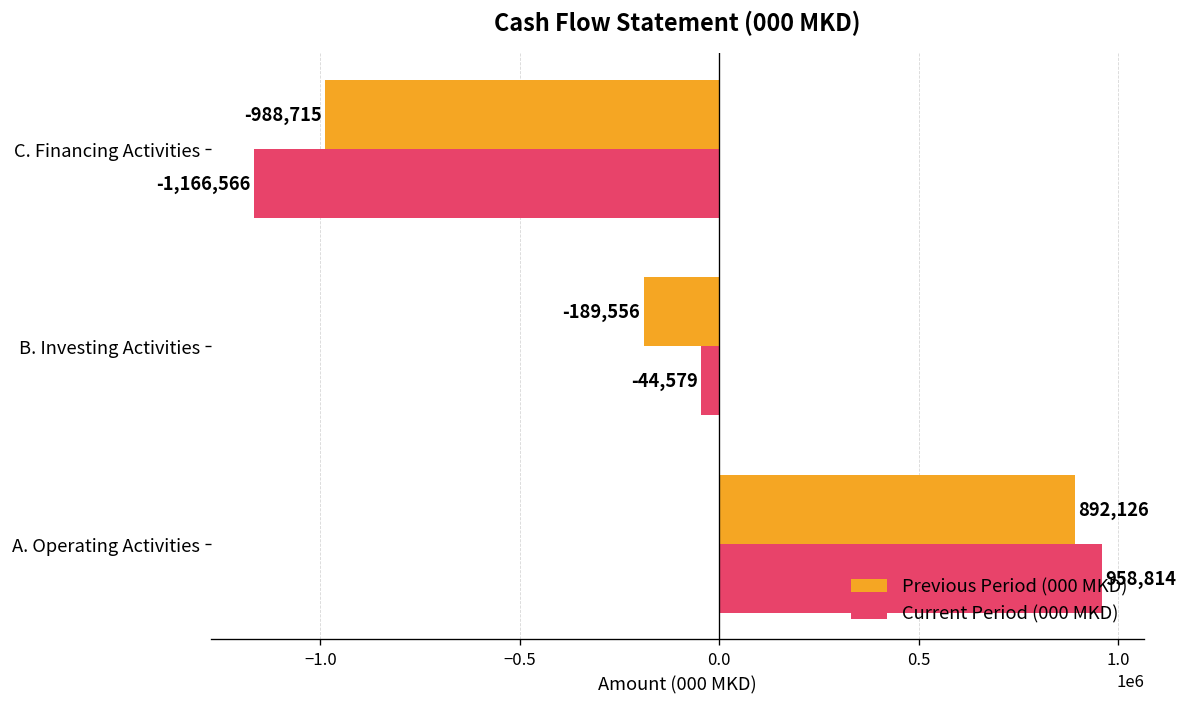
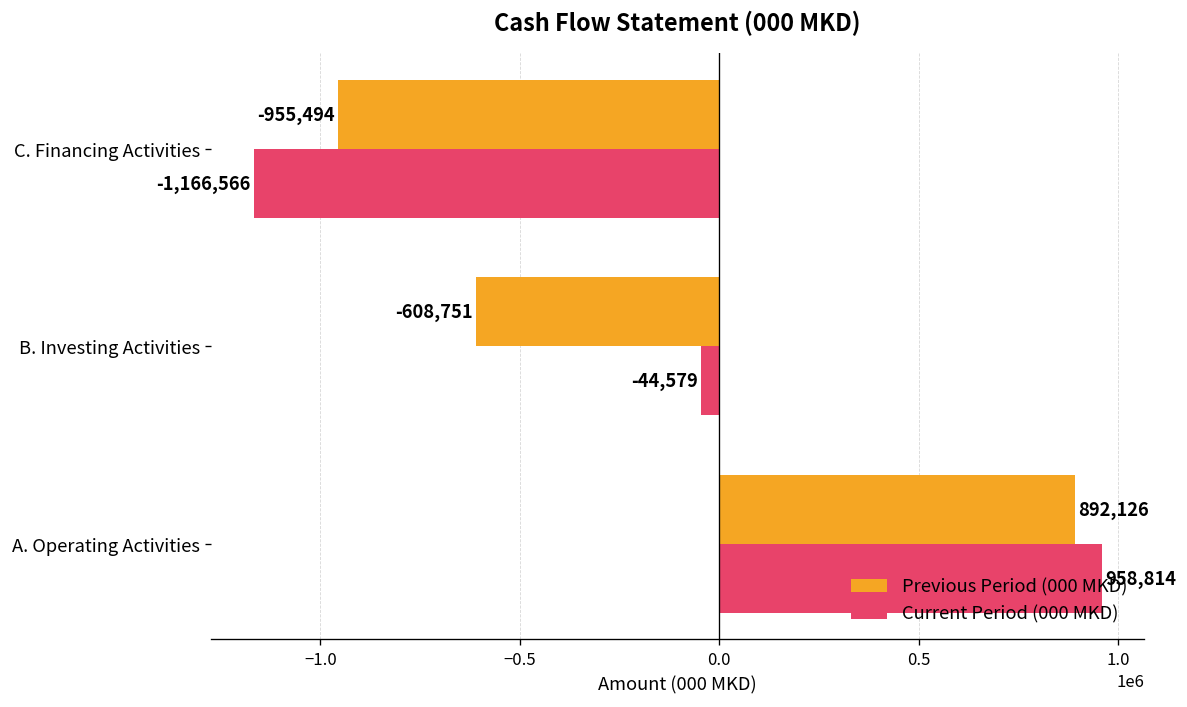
Previous Period (000 MKD), C. Financing Activities: -988,715 -> -955,494
Previous Period (000 MKD), B. Investing Activities: -189,556 -> -608,751
